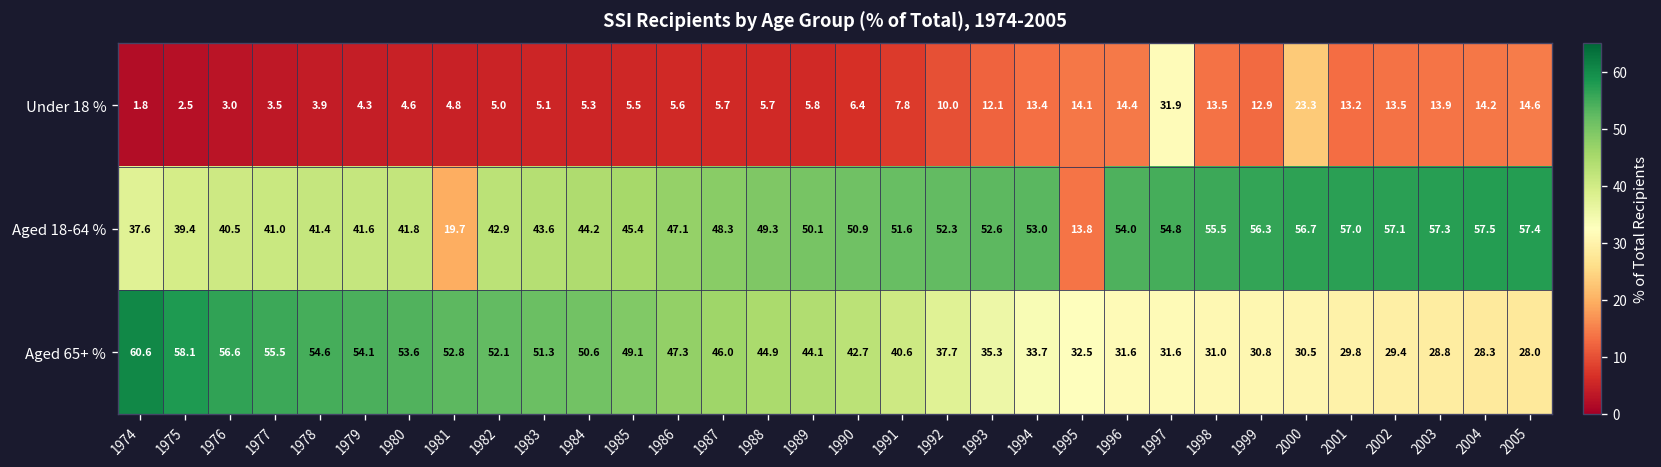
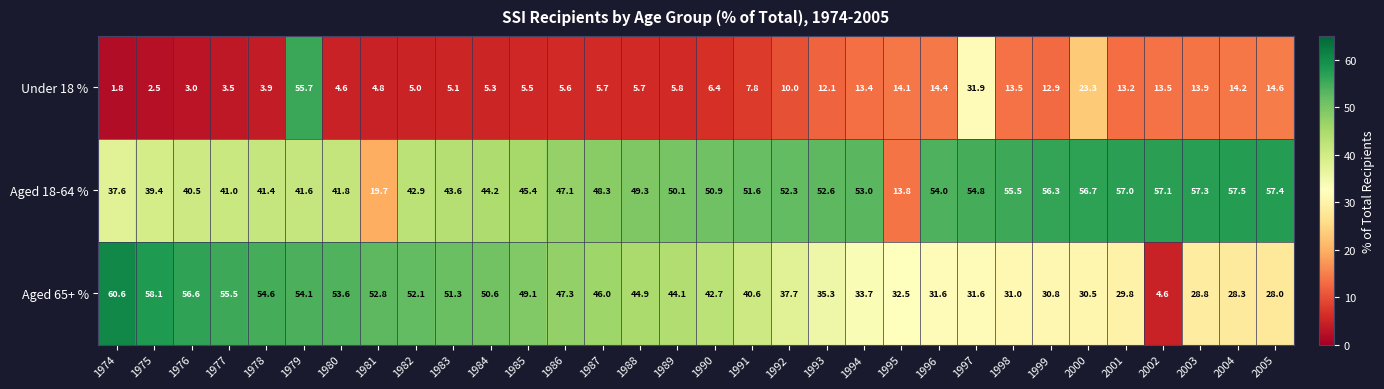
Under 18 %, 1979: 4.3 -> 55.7
Aged 65+ %, 2002: 29.4 -> 4.6
